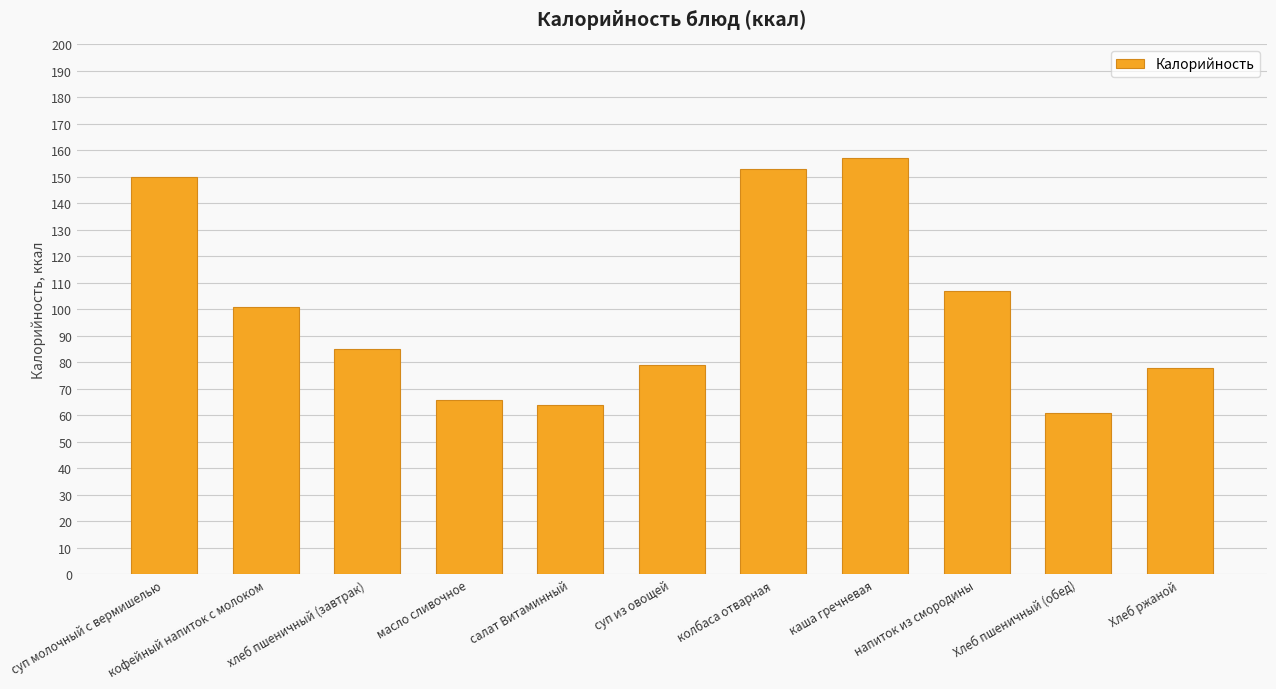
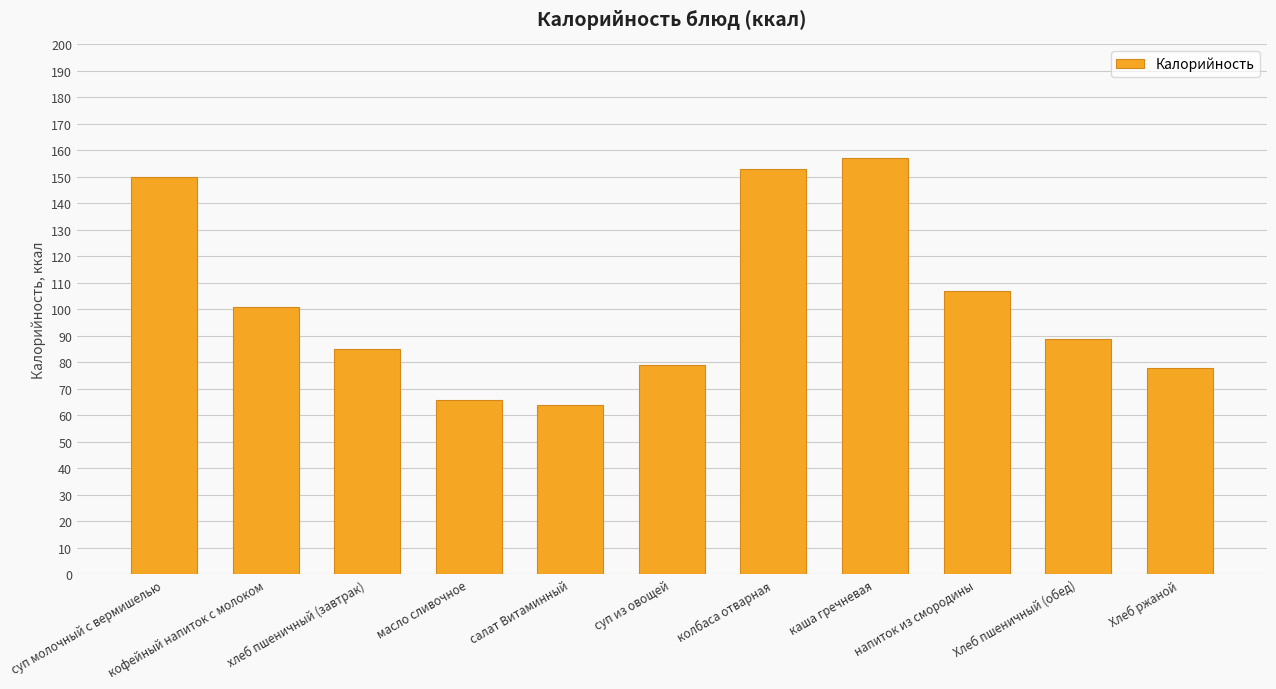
Хлеб пшеничный (обед): 61 -> 89
